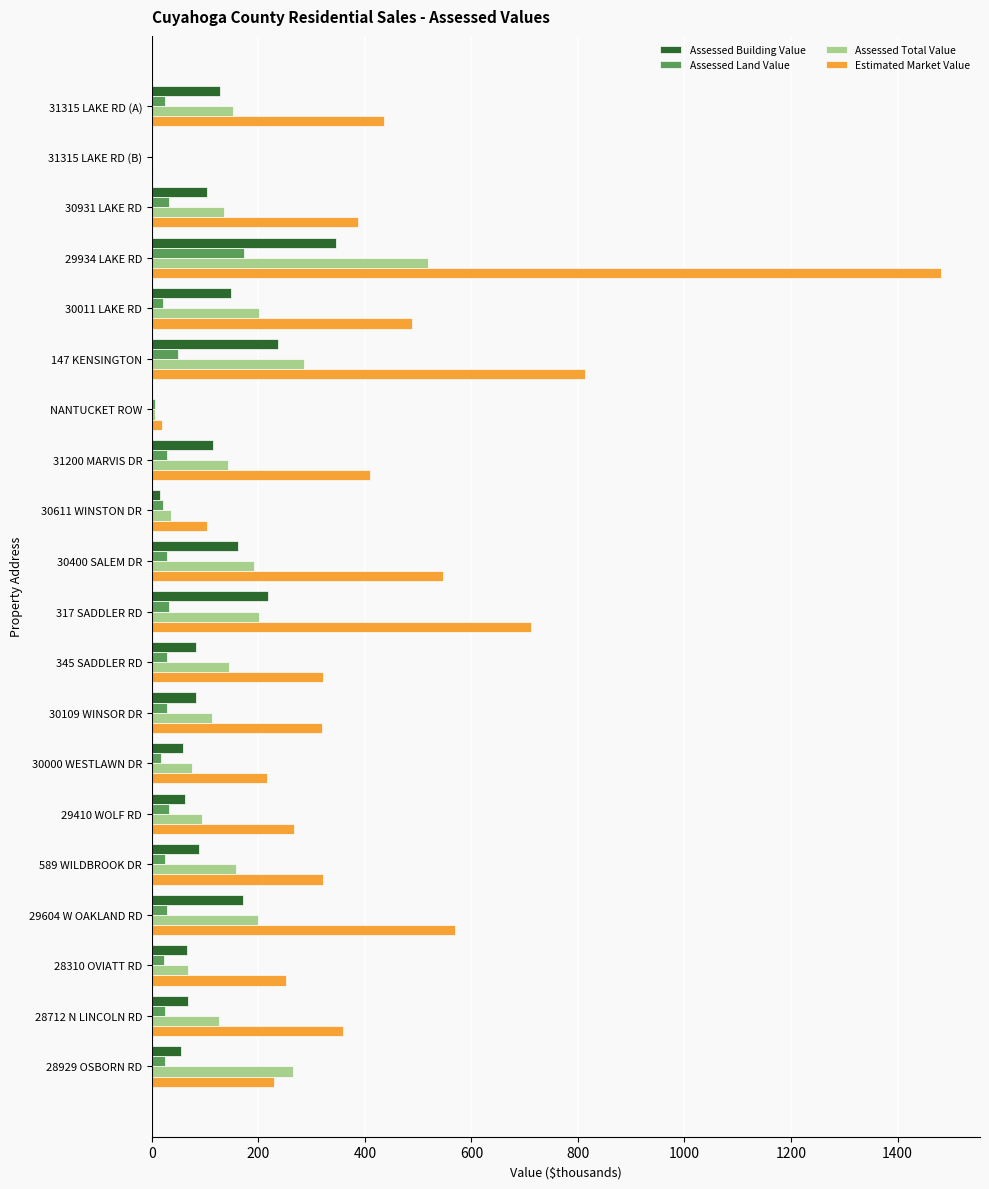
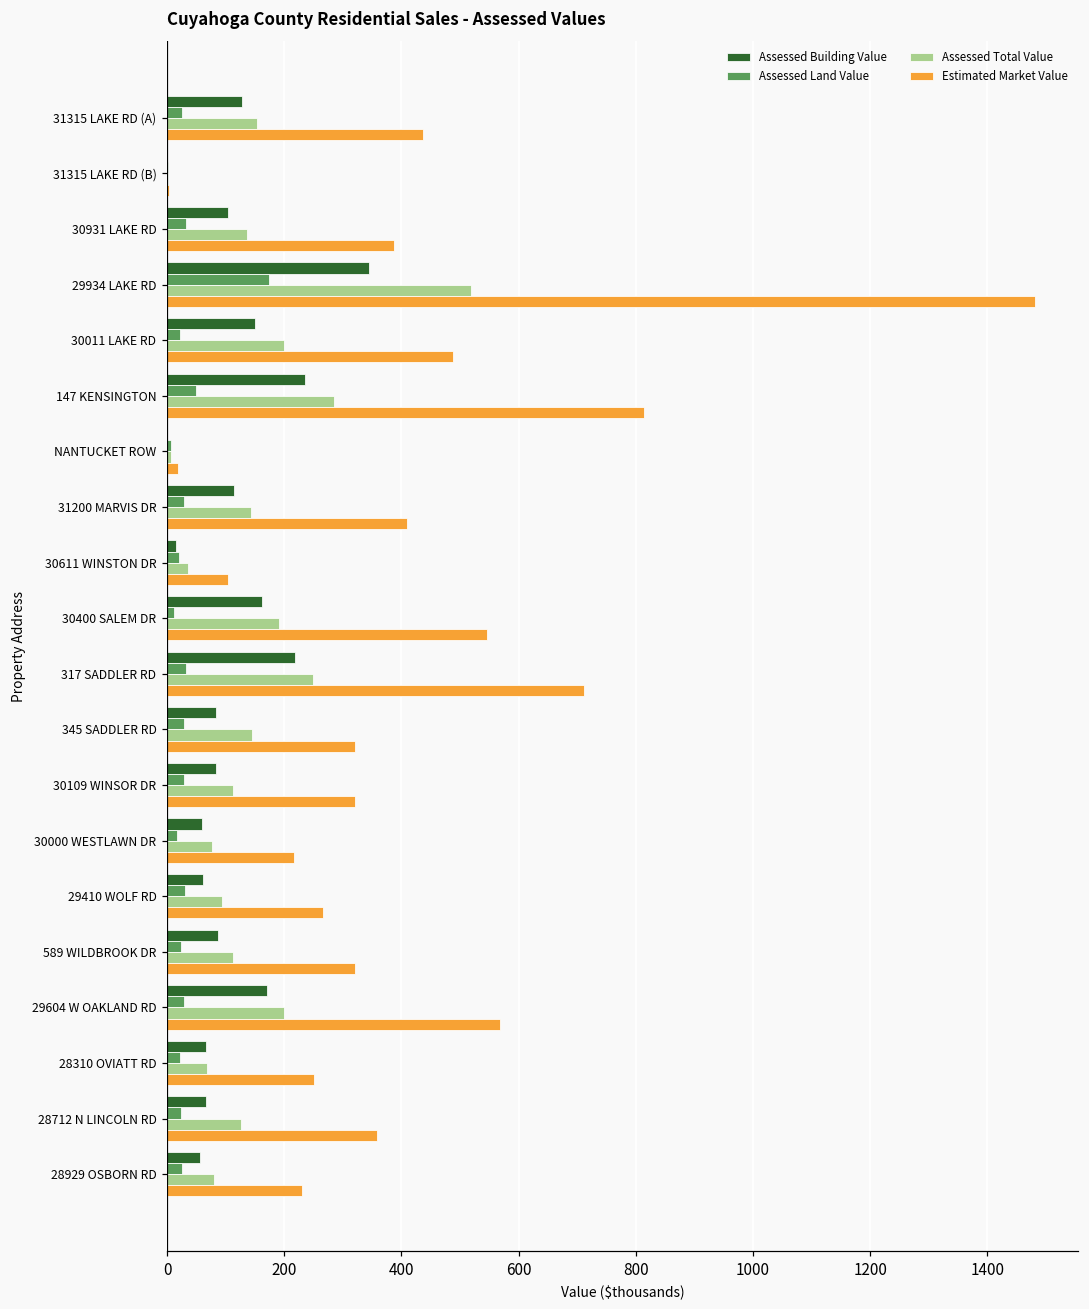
Assessed Land Value, 30400 SALEM DR: 30 -> 10
Assessed Total Value, 317 SADDLER RD: 200 -> 250
Assessed Total Value, 589 WILDBROOK DR: 160 -> 110
Assessed Total Value, 28929 OSBORN RD: 260 -> 80
